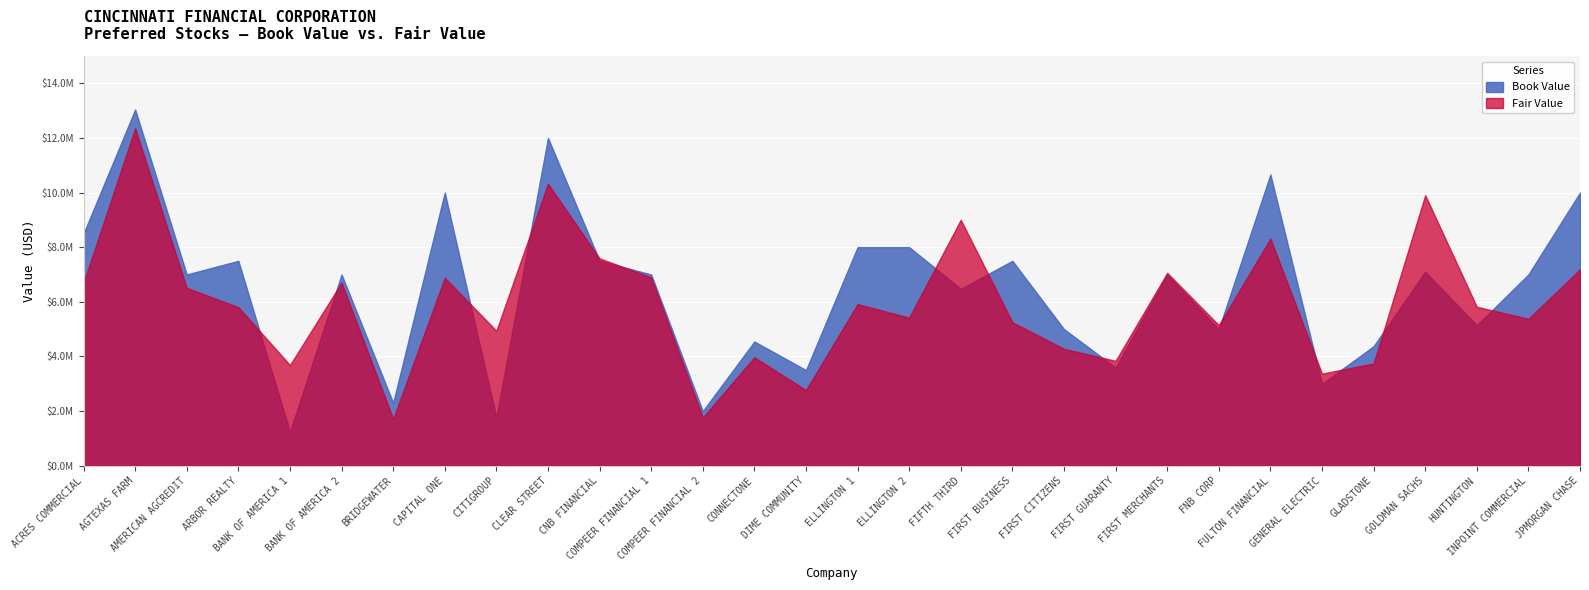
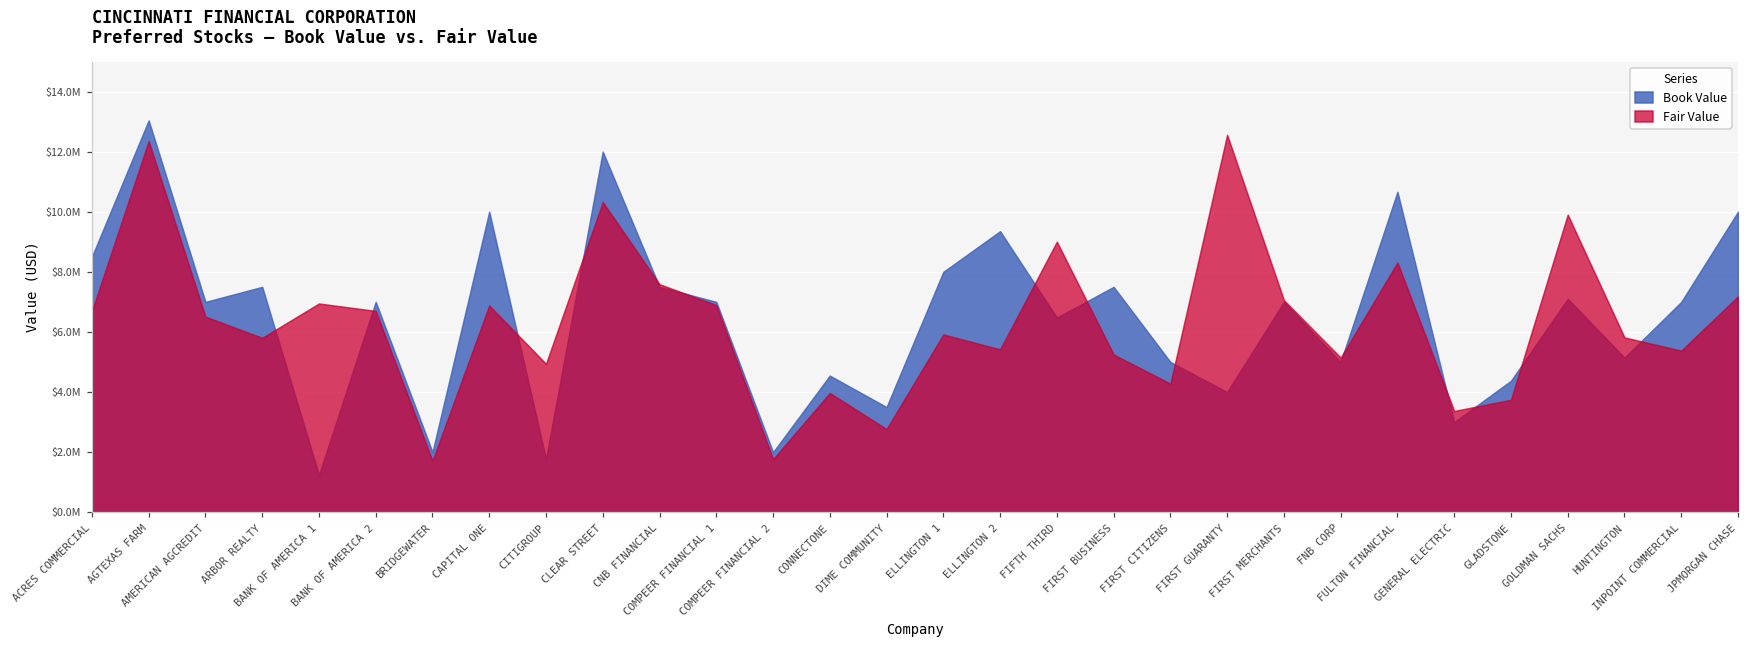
Fair Value, BANK OF AMERICA 1: $3700000 -> $6900000
Book Value, BRIDGEWATER: $2300000 -> $2000000
Book Value, ELLINGTON 2: $8000000 -> $9400000
Book Value, FIRST GUARANTY: $3600000 -> $4000000
Fair Value, FIRST GUARANTY: $3800000 -> $12600000
